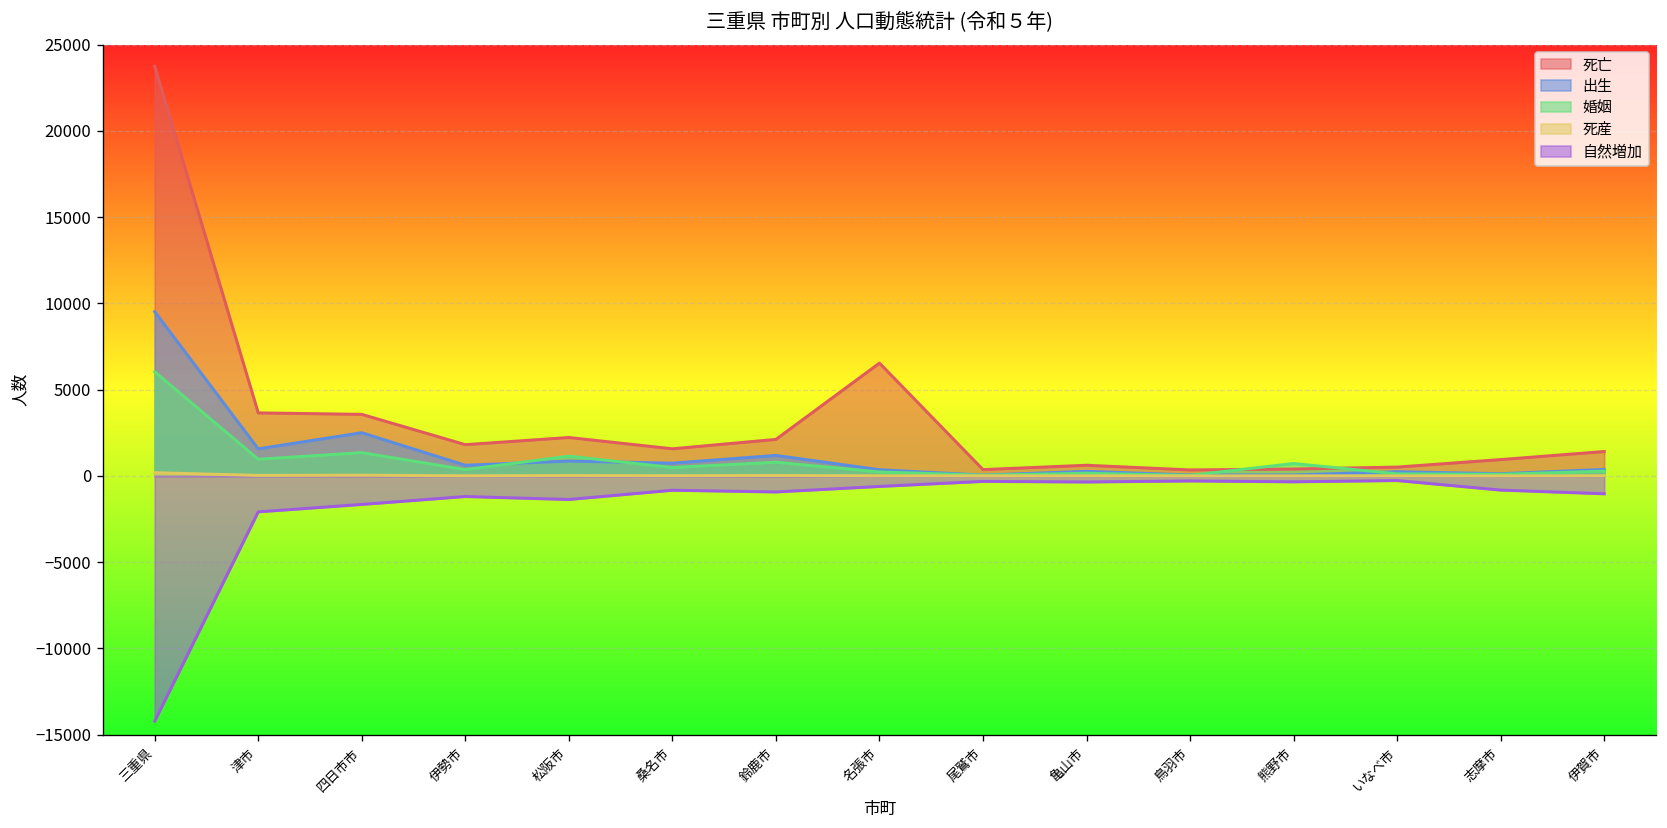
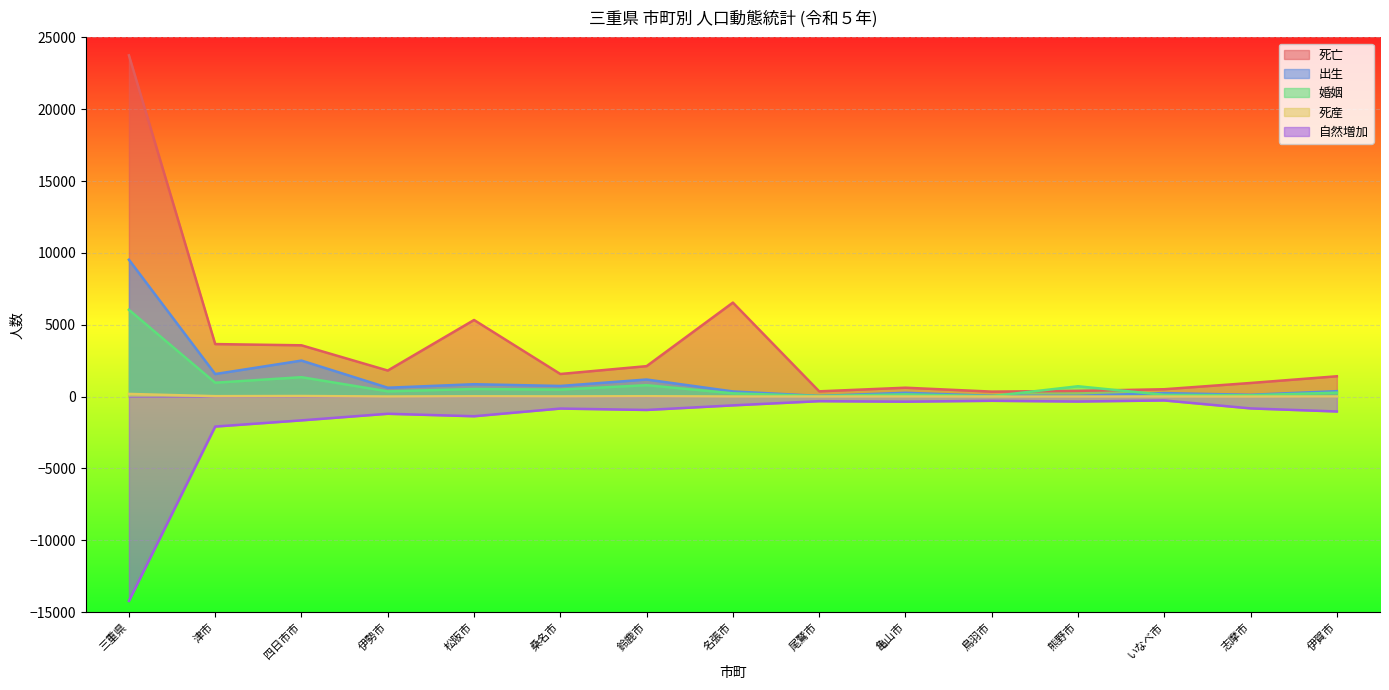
死亡, 松阪市: 2200 -> 5300
婚姻, 松阪市: 1100 -> 500
